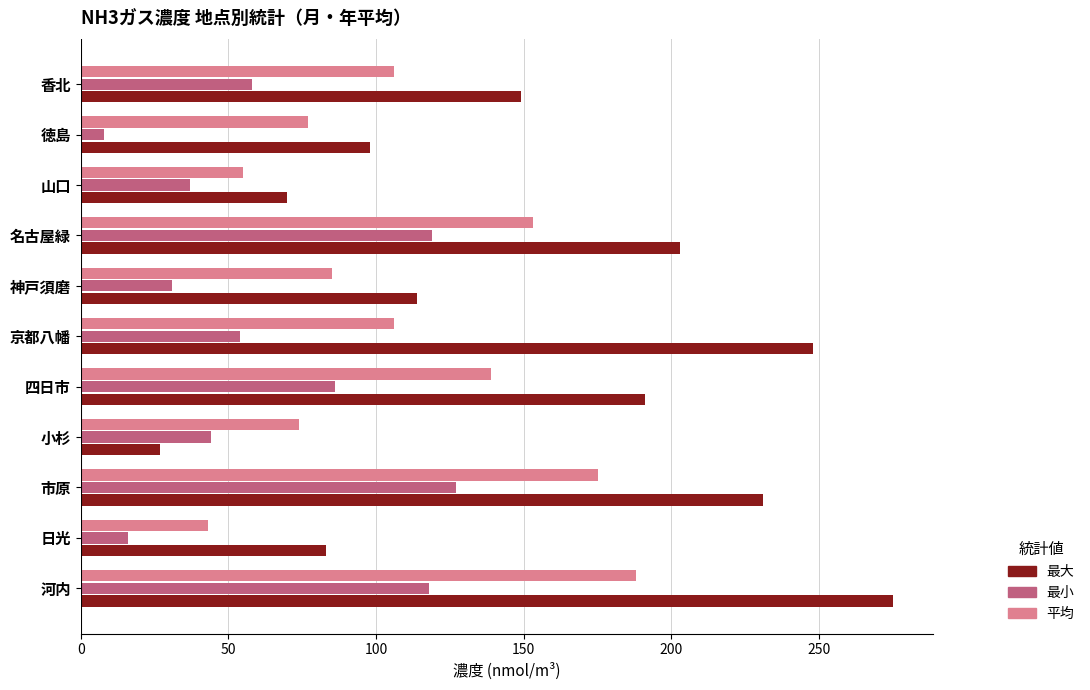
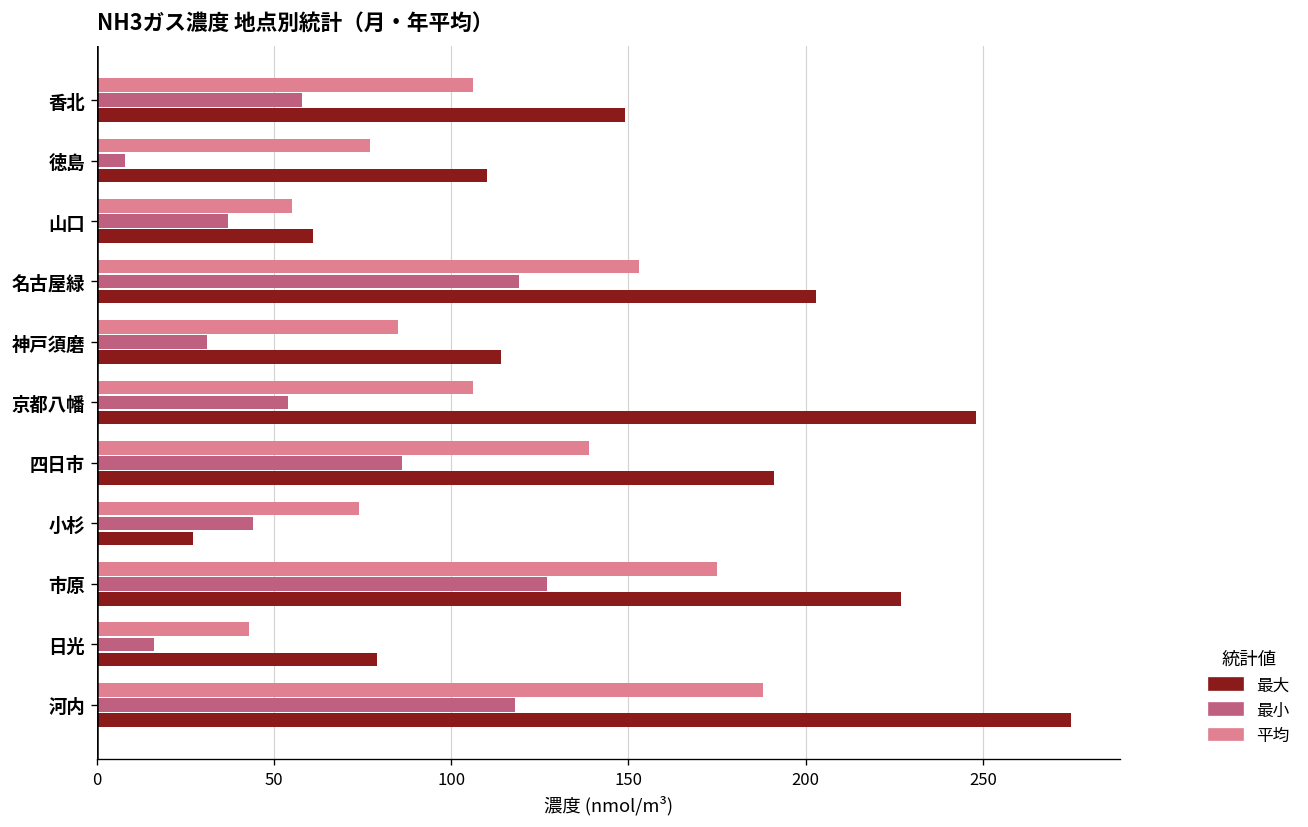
最大, 徳島: 98 -> 110
最大, 山口: 70 -> 61
最大, 市原: 231 -> 227
最大, 日光: 83 -> 79
